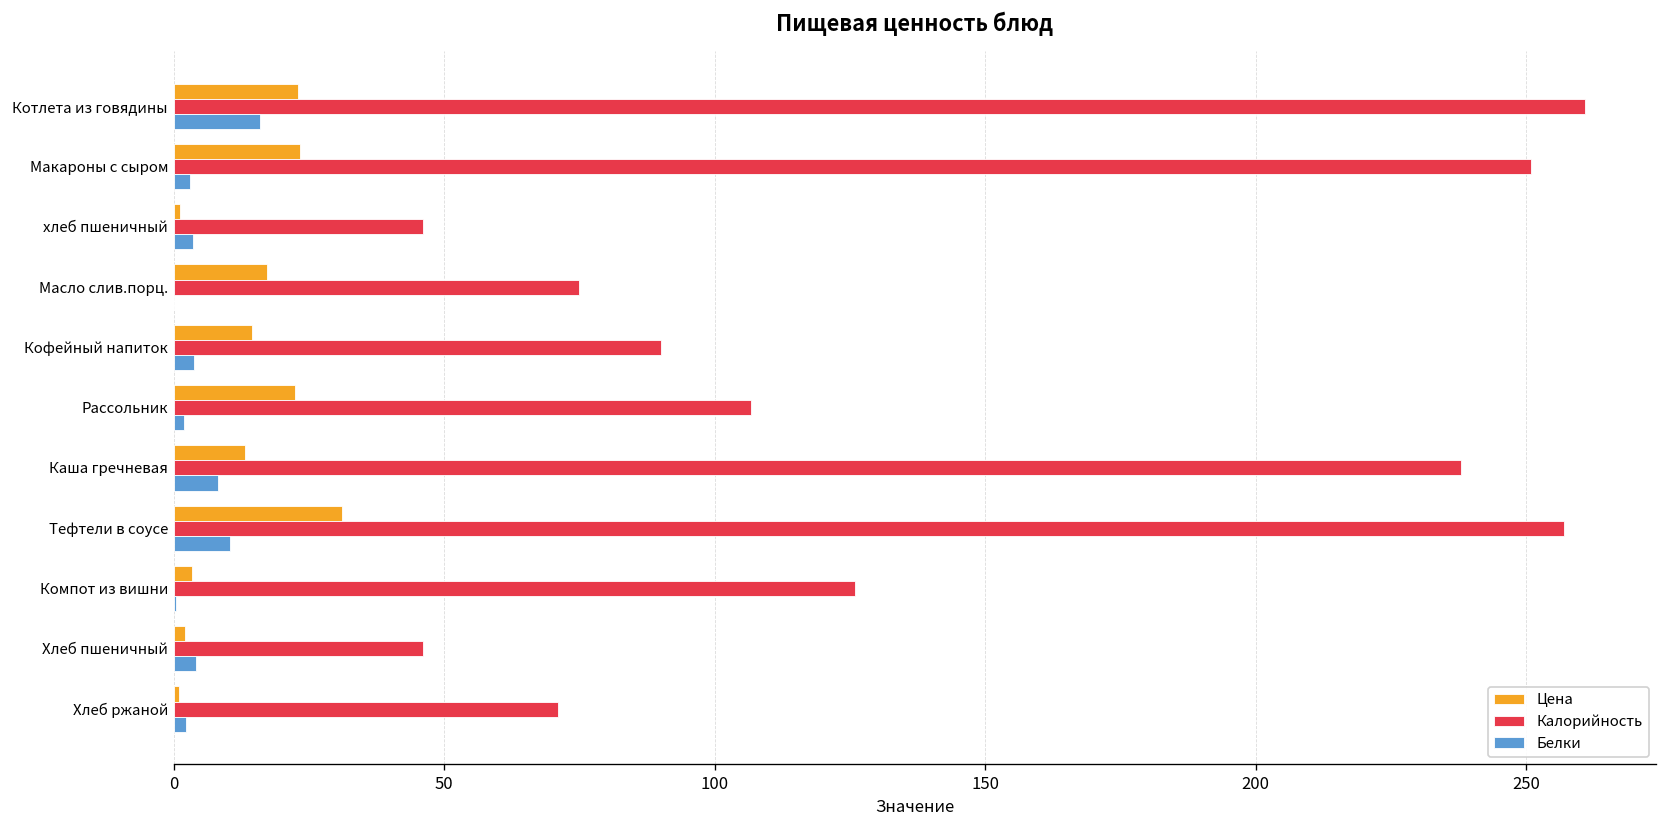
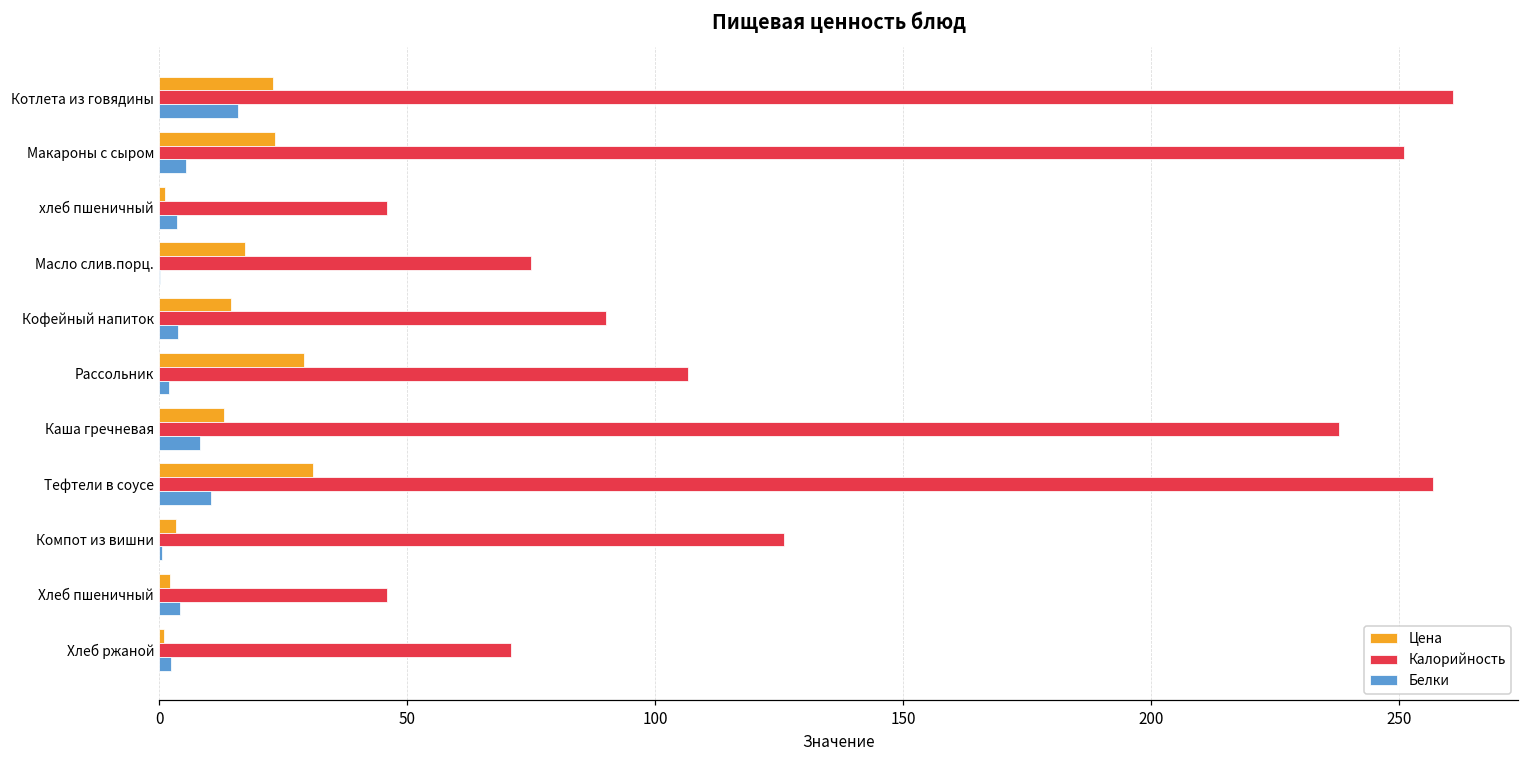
Белки, Макароны с сыром: 3 -> 5
Цена, Рассольник: 22 -> 29
